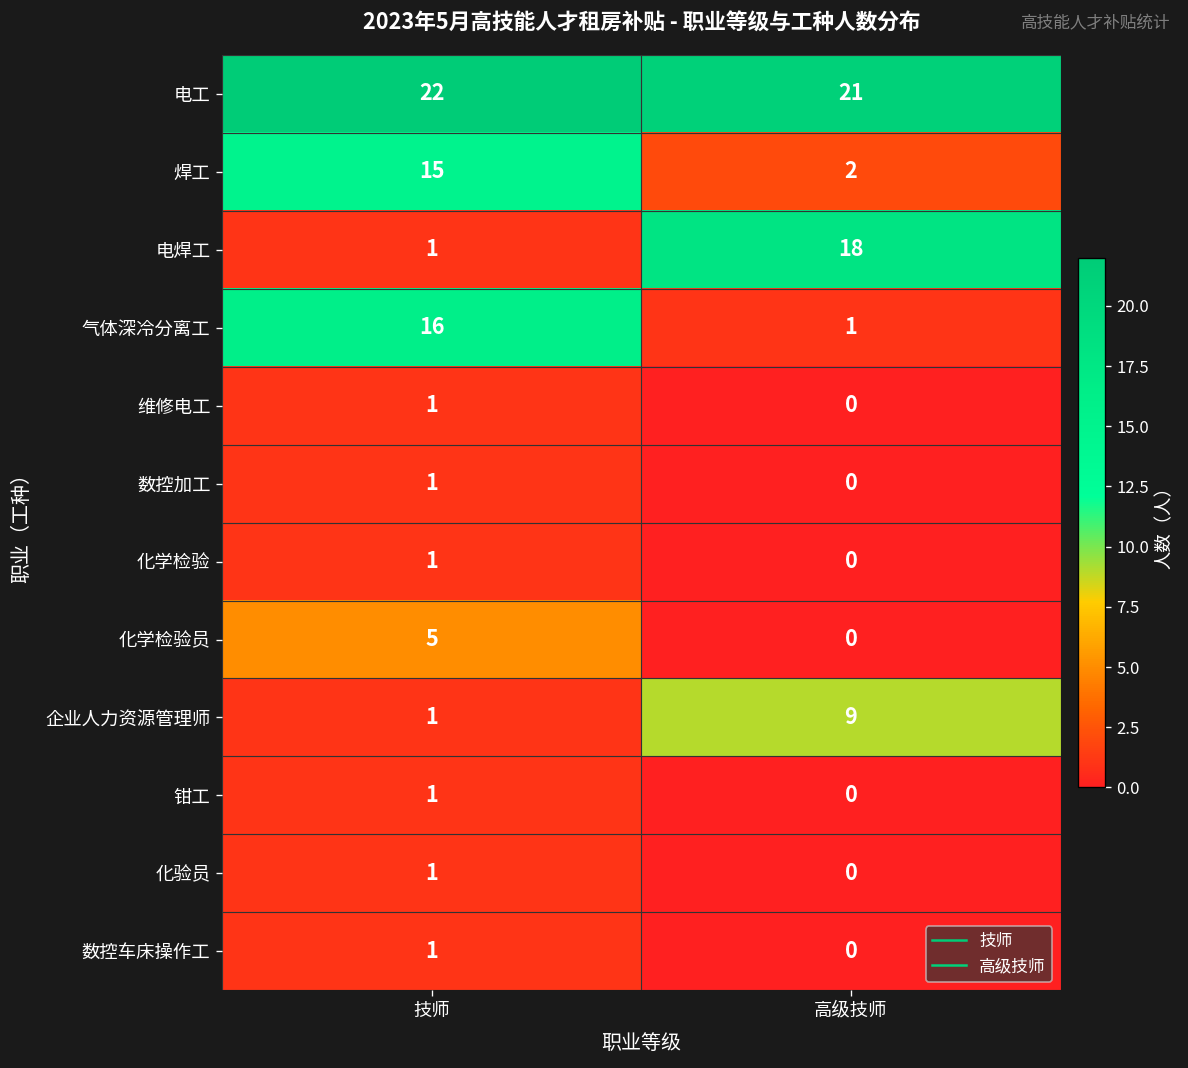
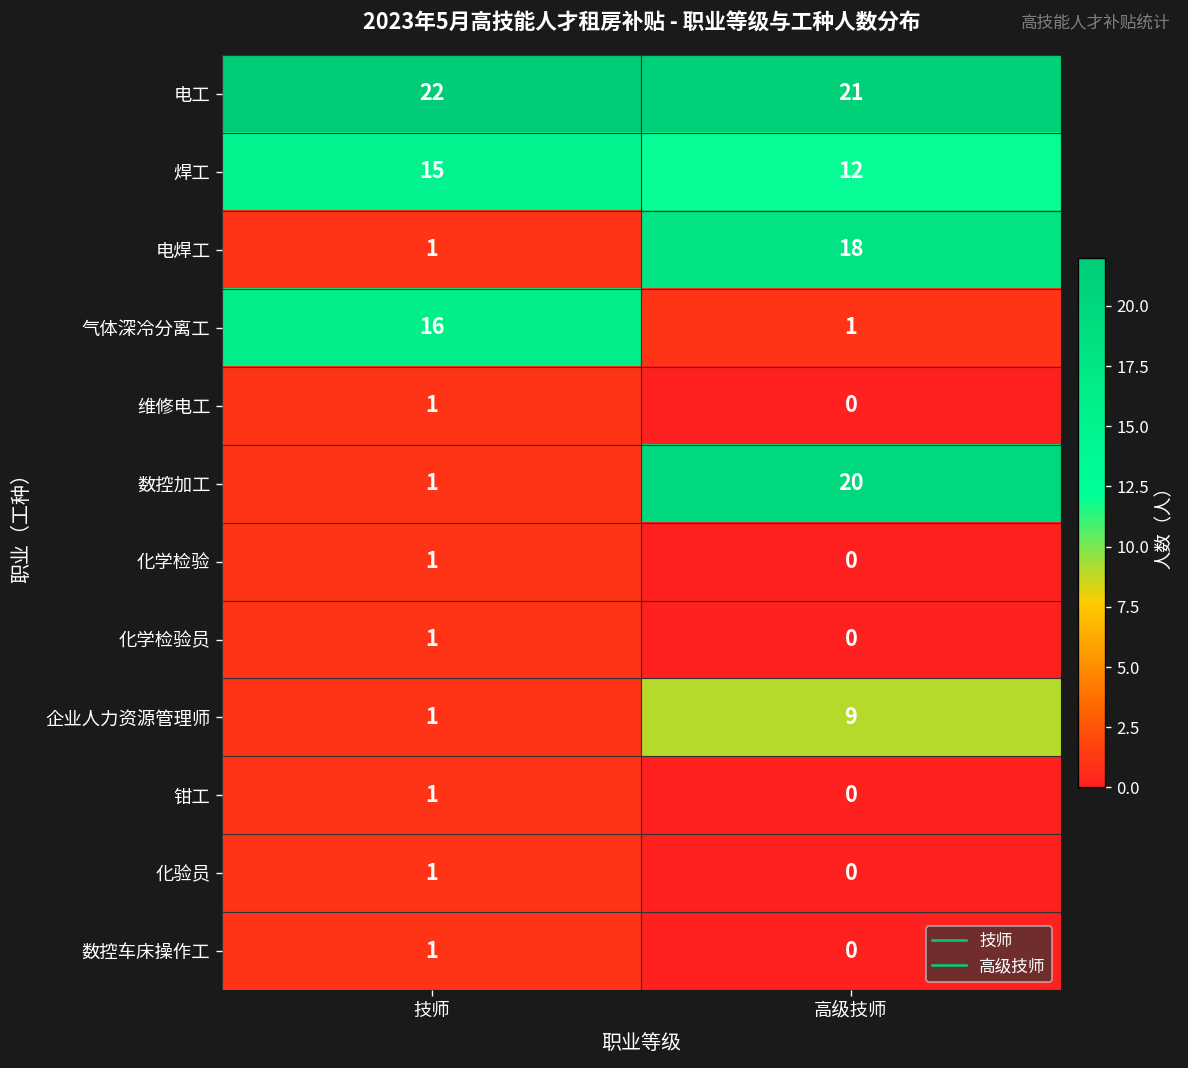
焊工, 高级技师: 2 -> 12
数控加工, 高级技师: 0 -> 20
化学检验员, 技师: 5 -> 1
